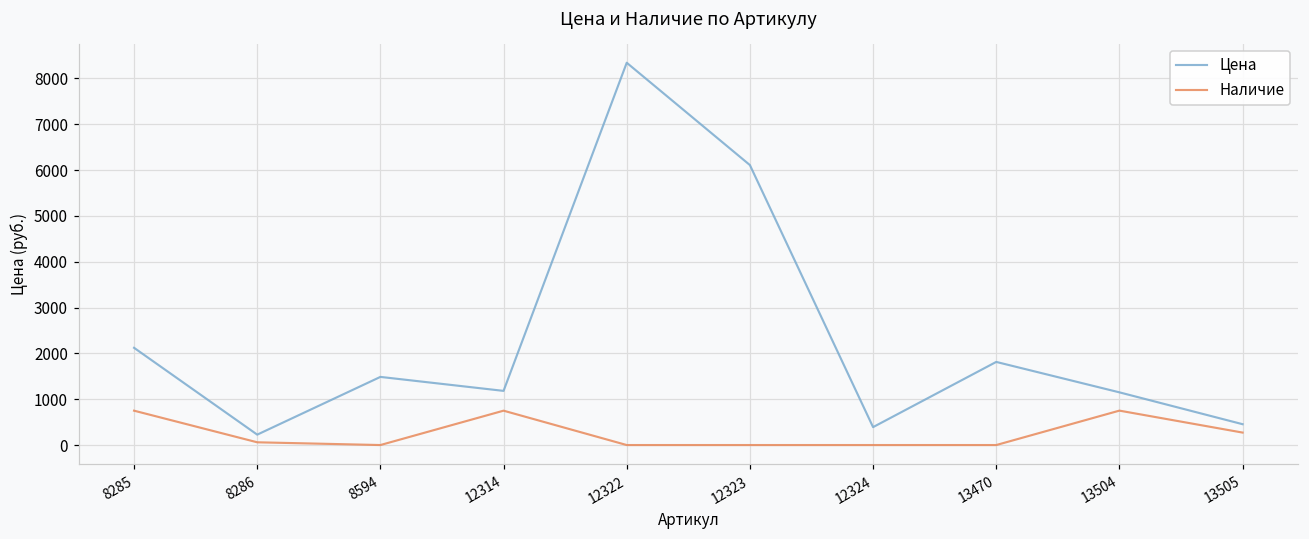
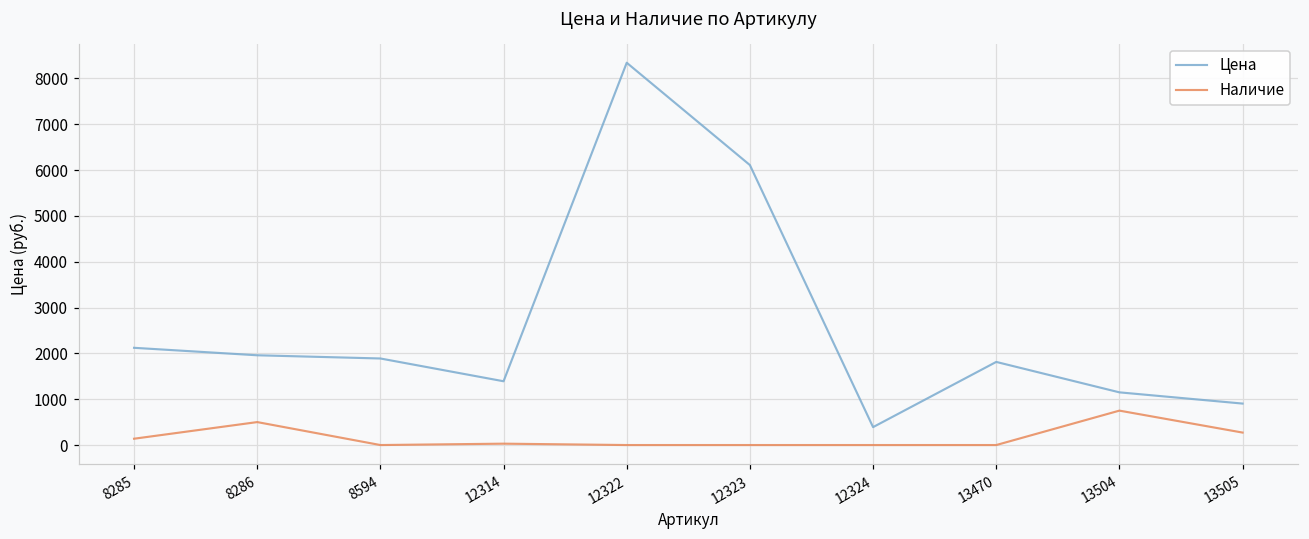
Наличие, 8285: 800 -> 100
Цена, 8286: 200 -> 2000
Наличие, 8286: 100 -> 500
Цена, 8594: 1500 -> 1900
Цена, 12314: 1200 -> 1400
Наличие, 12314: 800 -> 0
Цена, 13505: 500 -> 900
